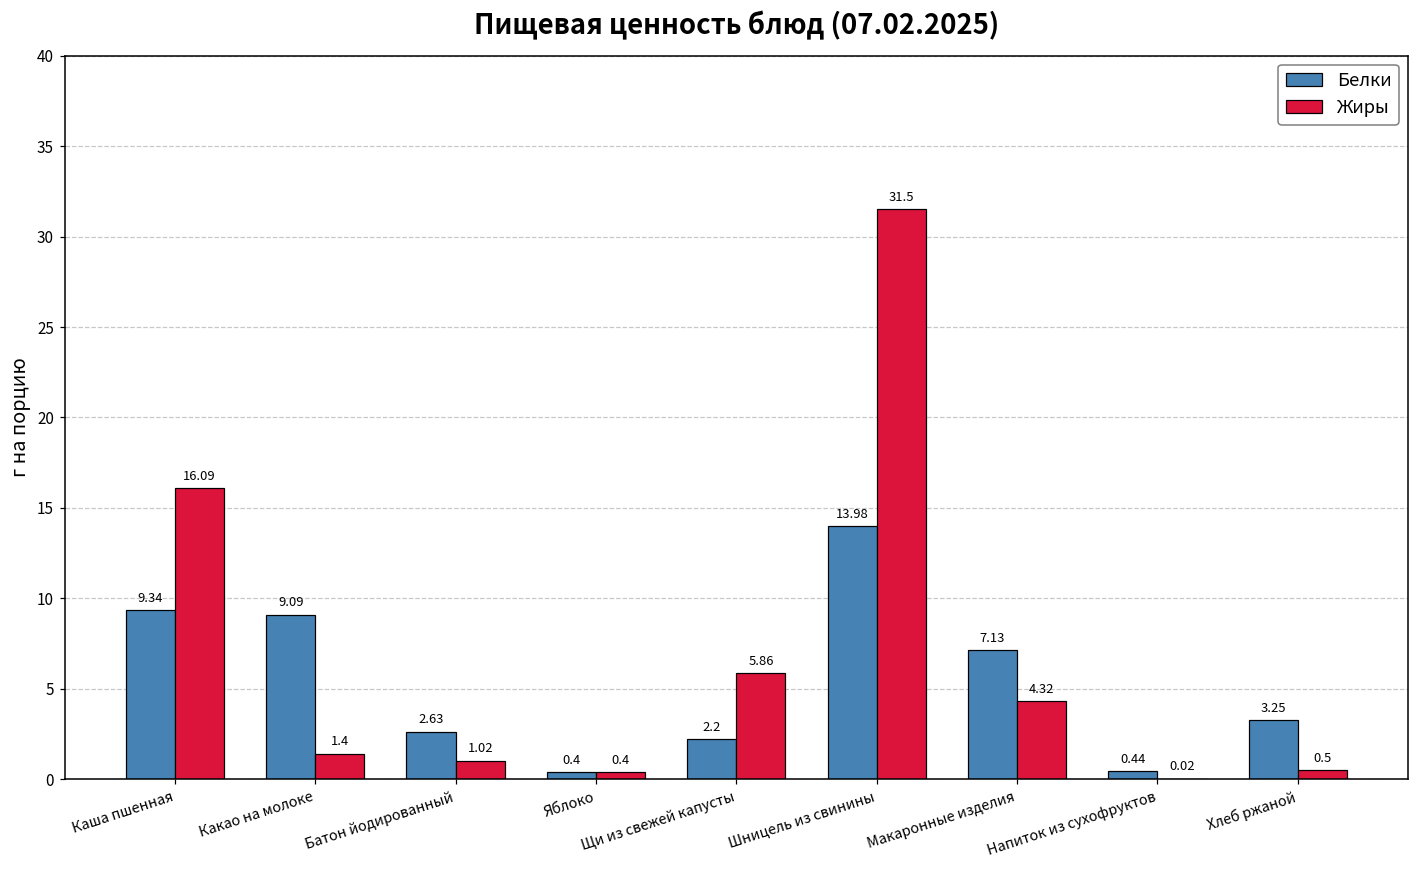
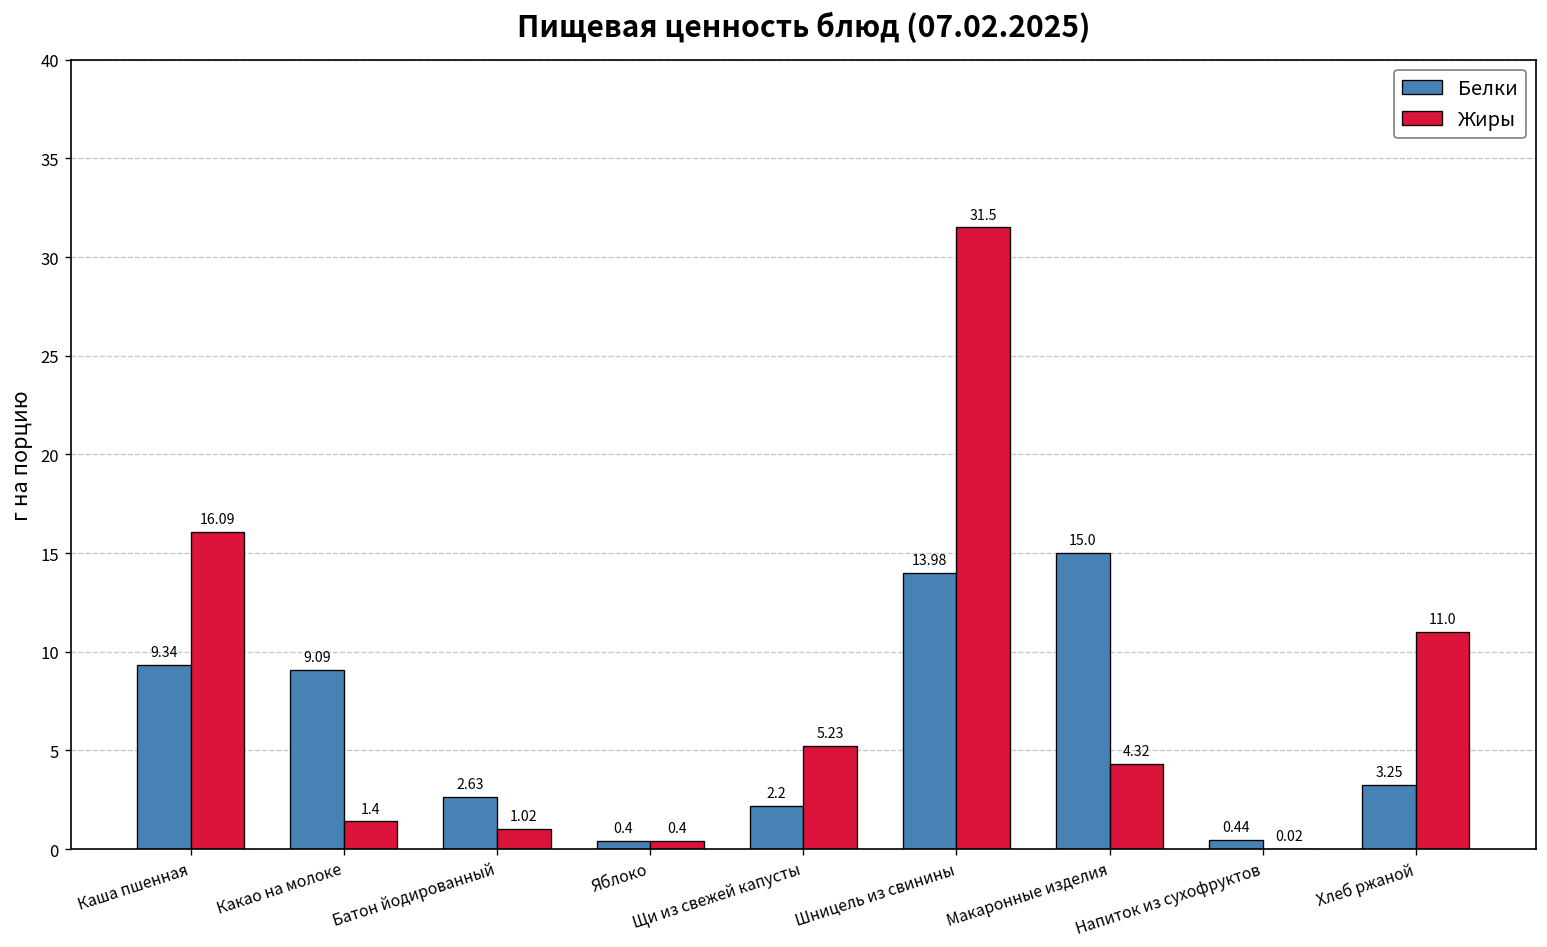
Жиры, Щи из свежей капусты: 5.86 -> 5.23
Белки, Макаронные изделия: 7.13 -> 15.0
Жиры, Хлеб ржаной: 0.5 -> 11.0
